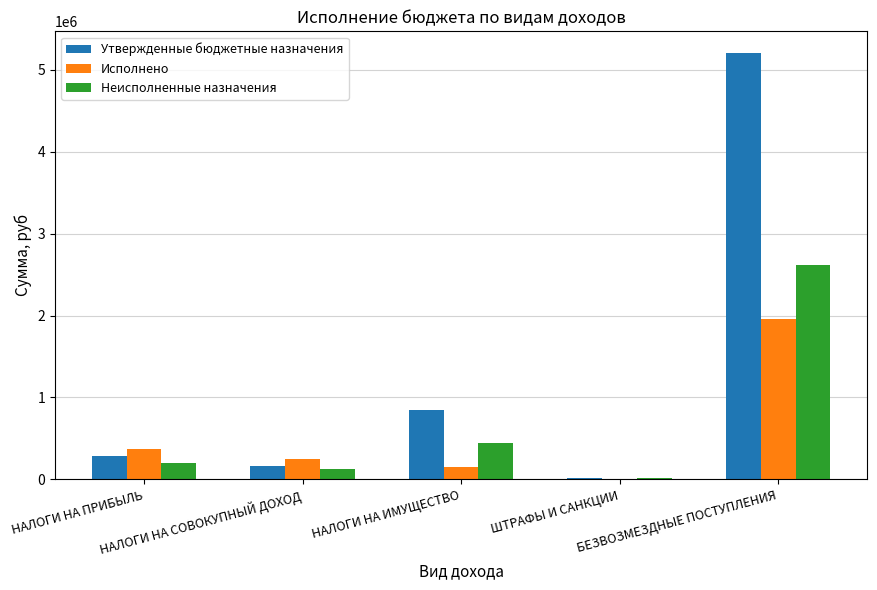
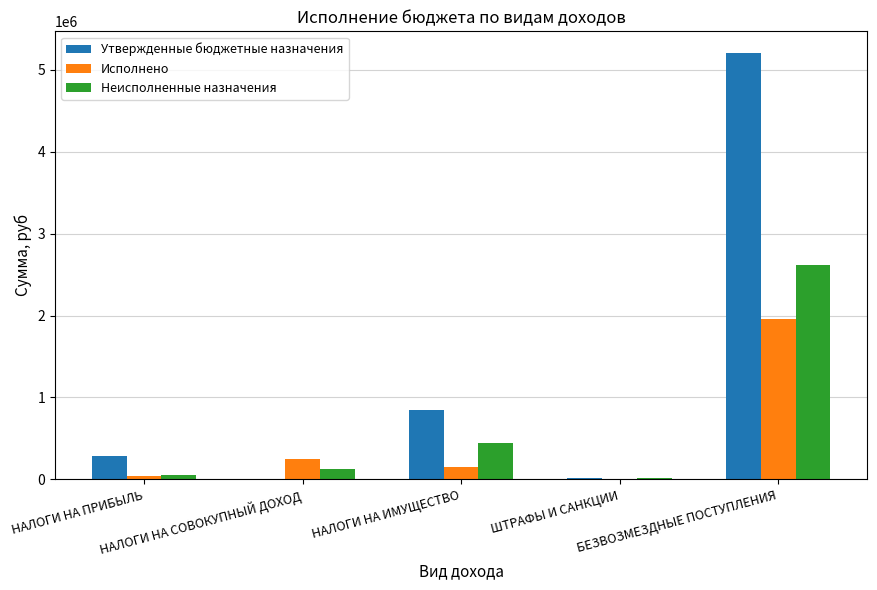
Исполнено, НАЛОГИ НА ПРИБЫЛЬ: 400000 -> 0
Неисполненные назначения, НАЛОГИ НА ПРИБЫЛЬ: 200000 -> 100000
Утвержденные бюджетные назначения, НАЛОГИ НА СОВОКУПНЫЙ ДОХОД: 200000 -> 0
